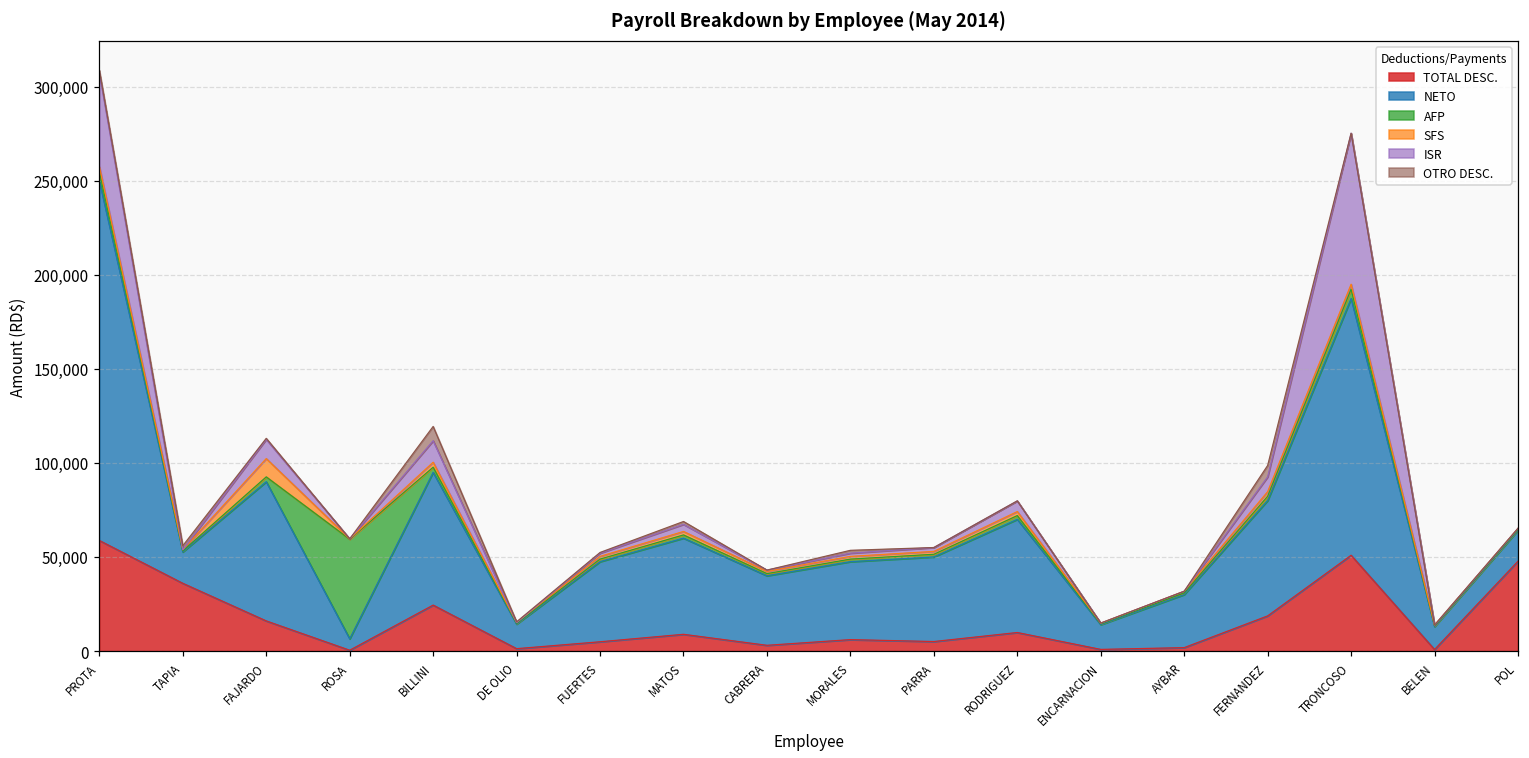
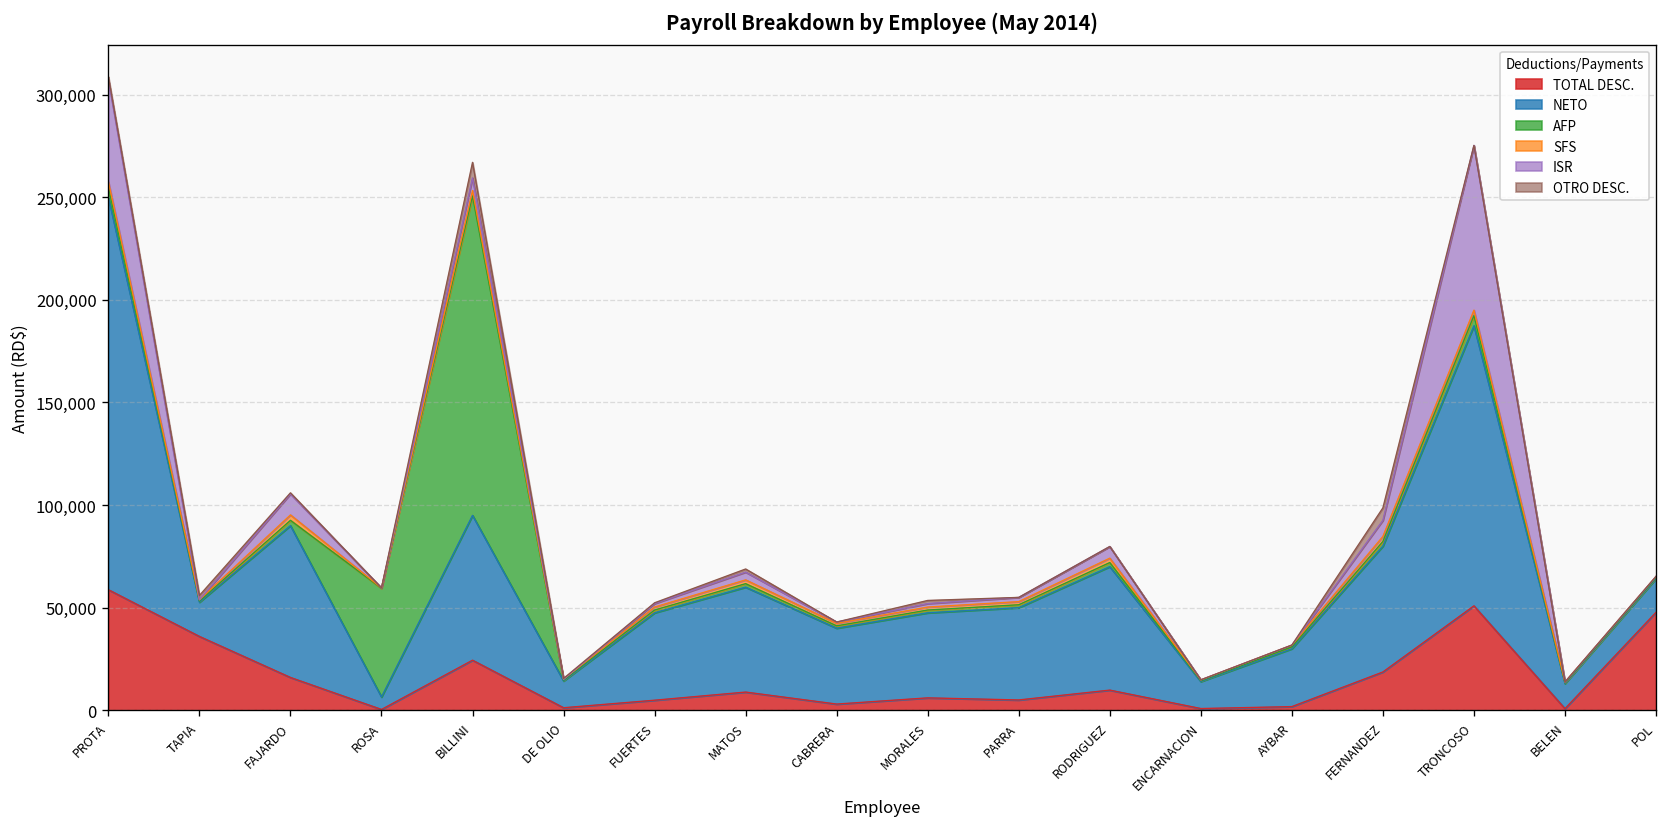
SFS, FAJARDO: 10,000 -> 3,000
AFP, BILLINI: 3,000 -> 156,000
ISR, BILLINI: 11,000 -> 6,000
